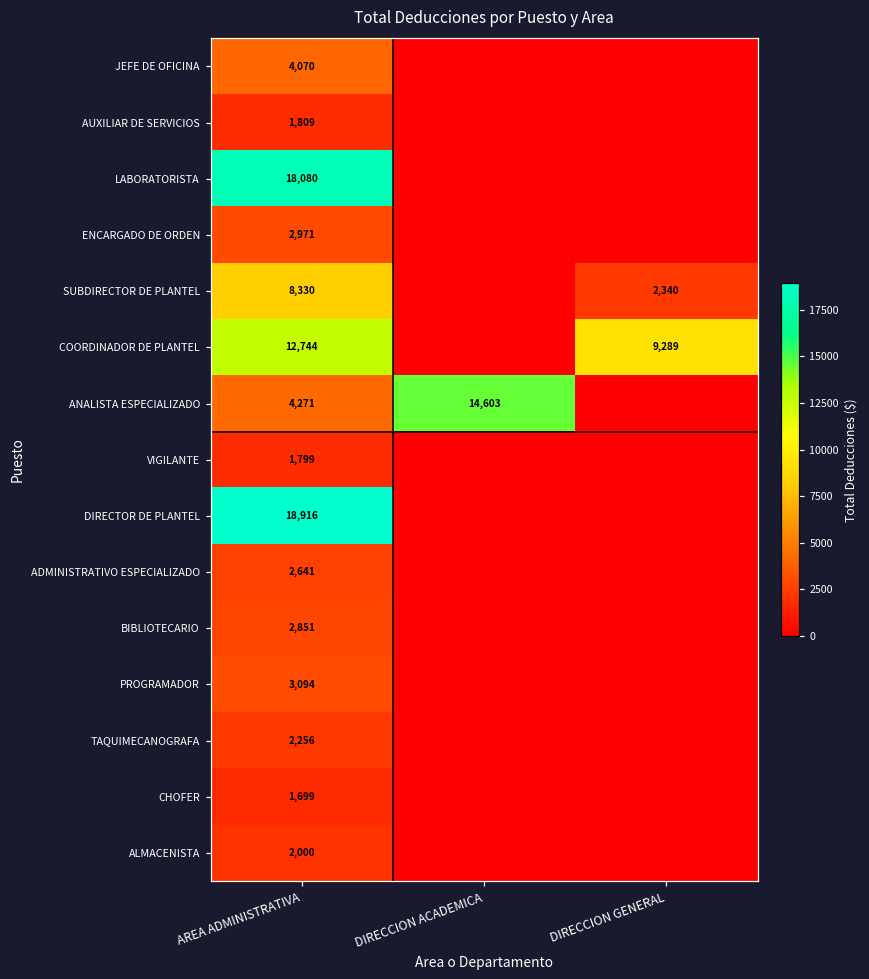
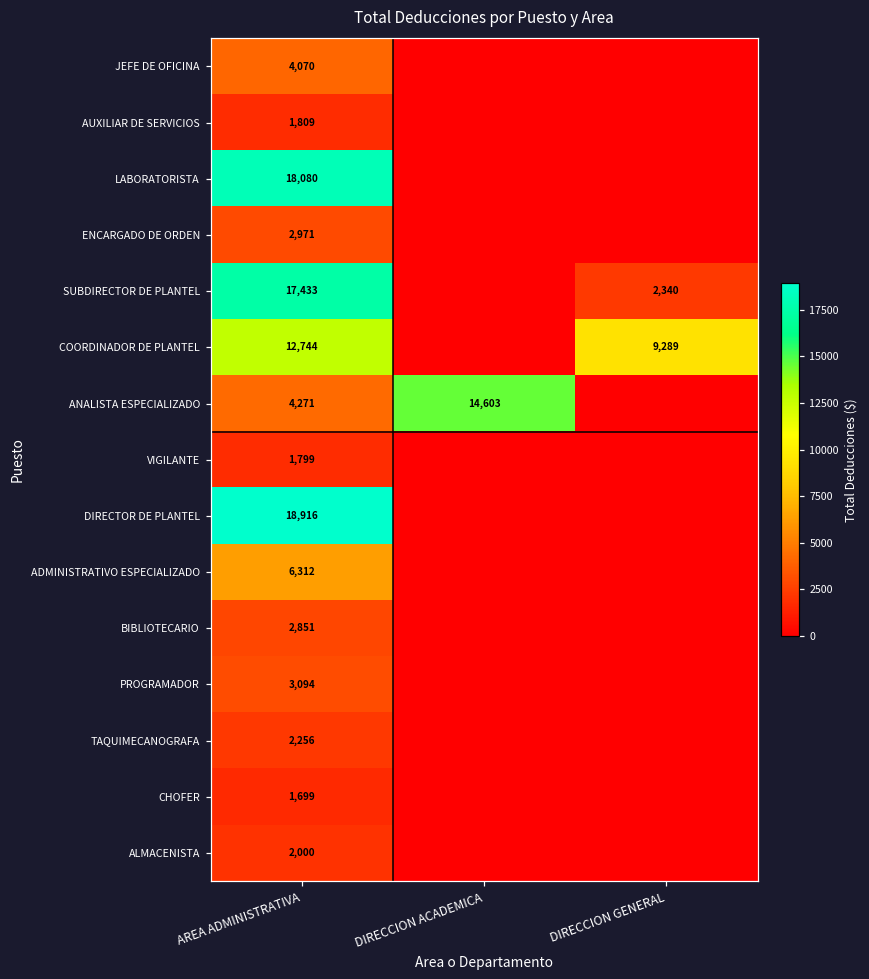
SUBDIRECTOR DE PLANTEL, AREA ADMINISTRATIVA: 8,330 -> 17,433
ADMINISTRATIVO ESPECIALIZADO, AREA ADMINISTRATIVA: 2,641 -> 6,312
